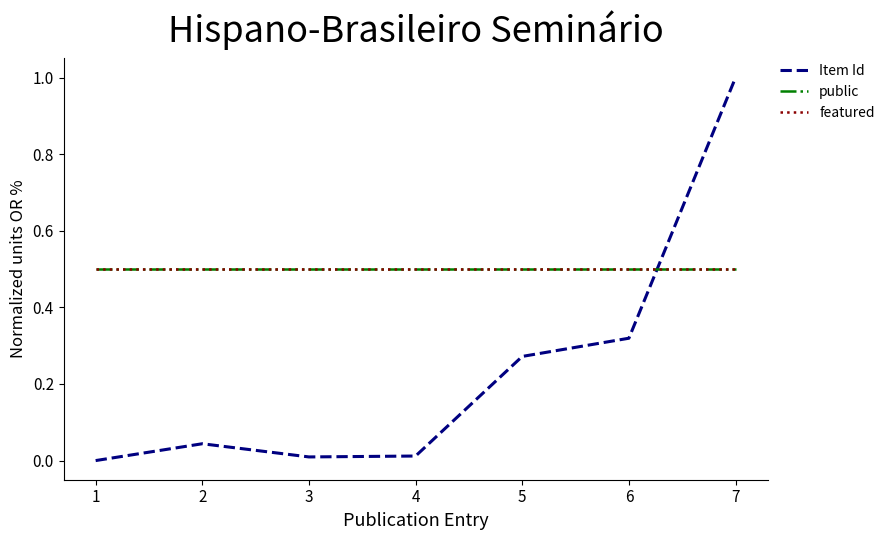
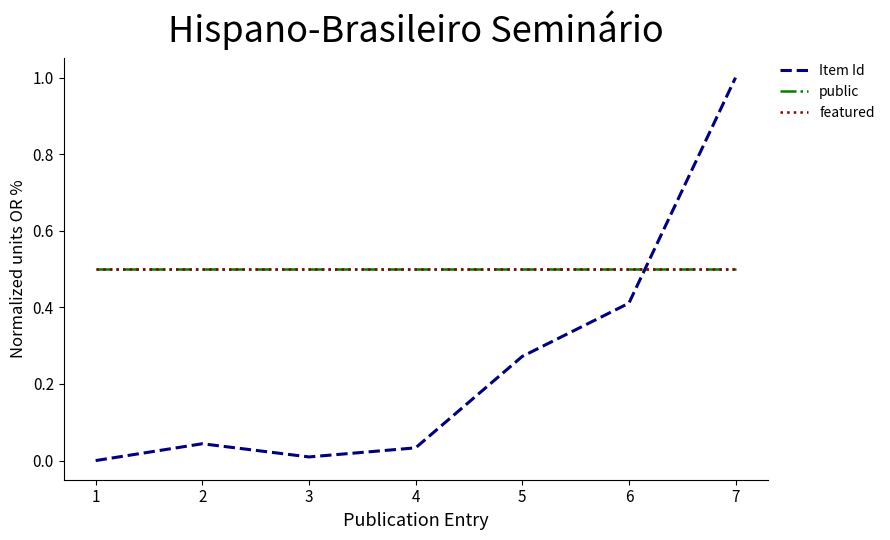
Item Id, 4: 0.01 -> 0.03
Item Id, 6: 0.32 -> 0.41
